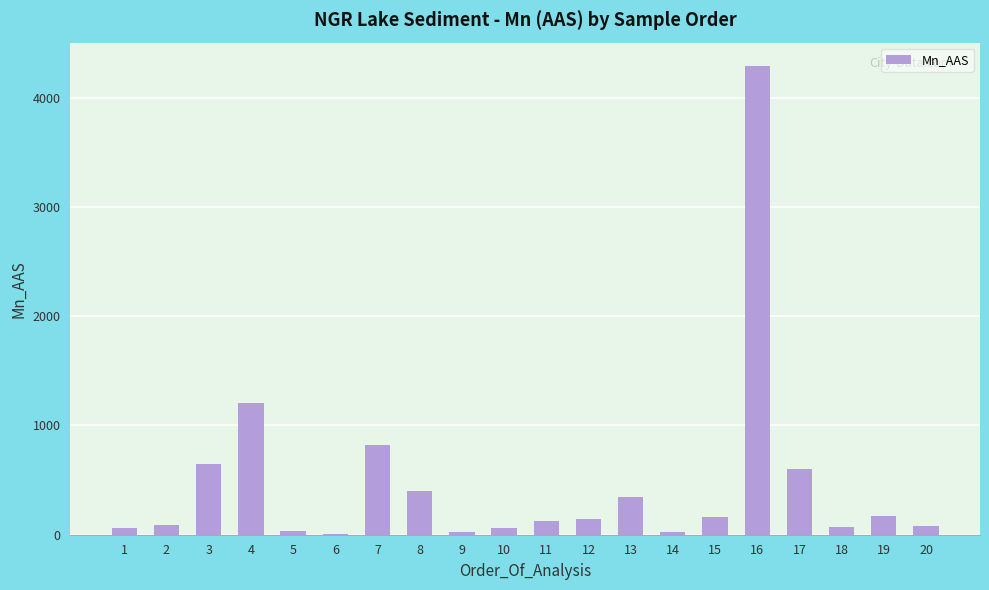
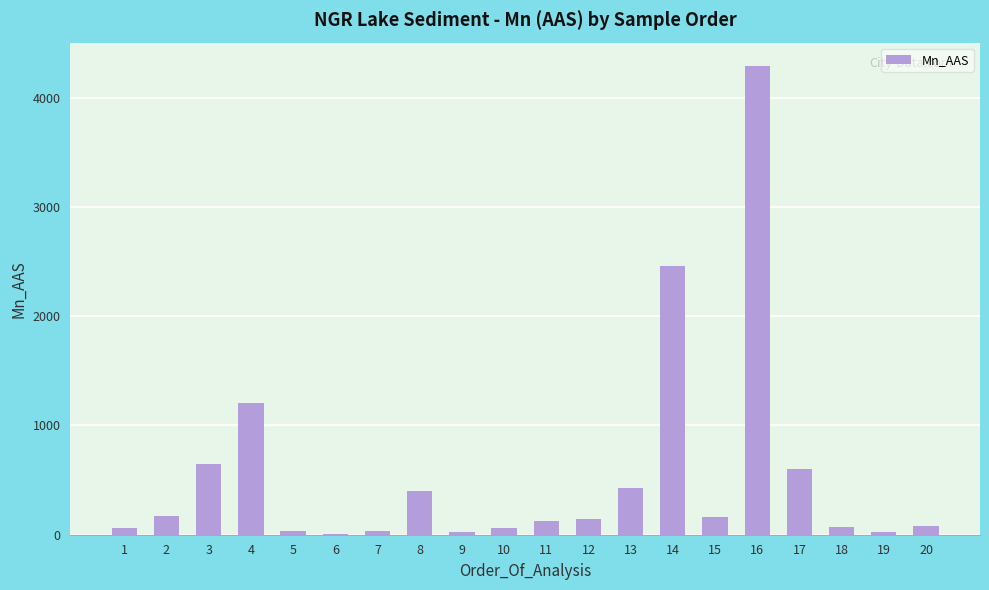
2: 90 -> 170
7: 820 -> 30
13: 340 -> 430
14: 30 -> 2460
19: 170 -> 30
